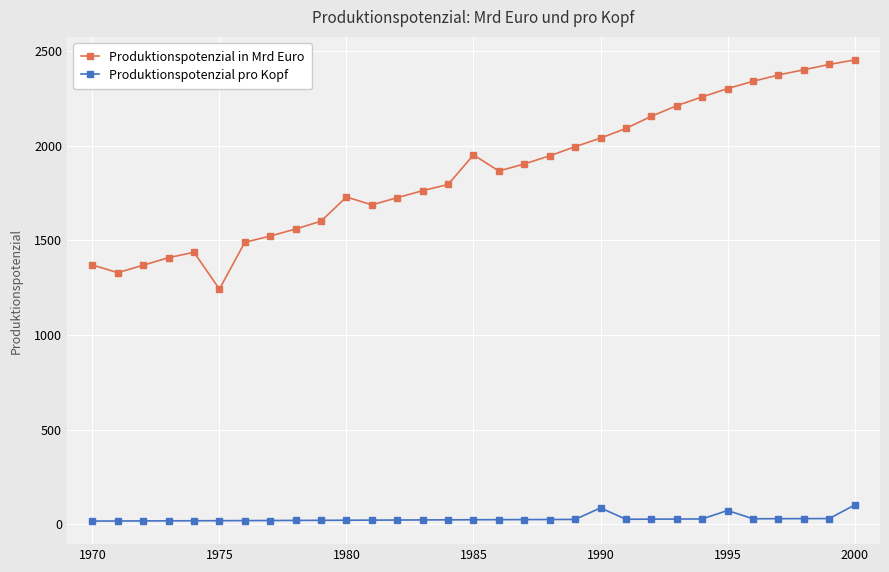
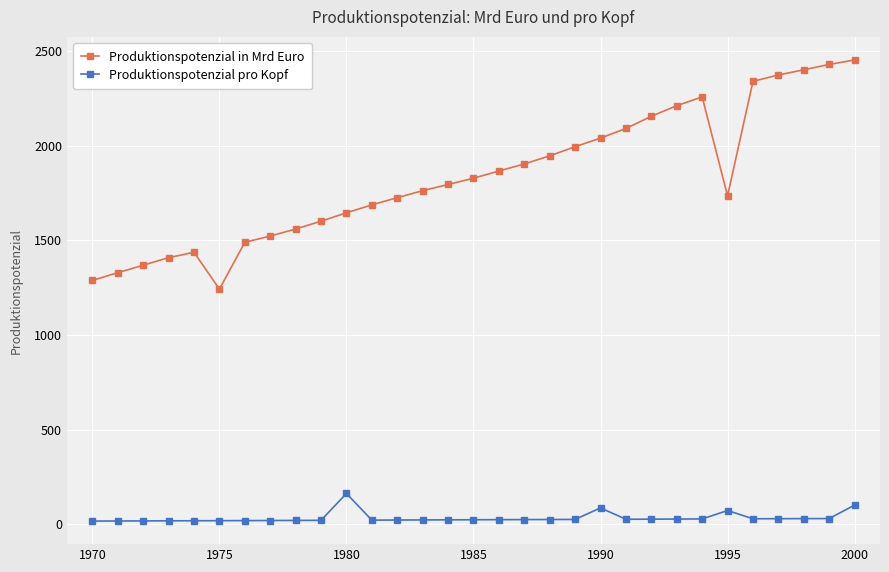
Produktionspotenzial in Mrd Euro, 1970: 1370 -> 1290
Produktionspotenzial in Mrd Euro, 1980: 1730 -> 1650
Produktionspotenzial pro Kopf, 1980: 20 -> 160
Produktionspotenzial in Mrd Euro, 1985: 1950 -> 1830
Produktionspotenzial in Mrd Euro, 1995: 2300 -> 1740
